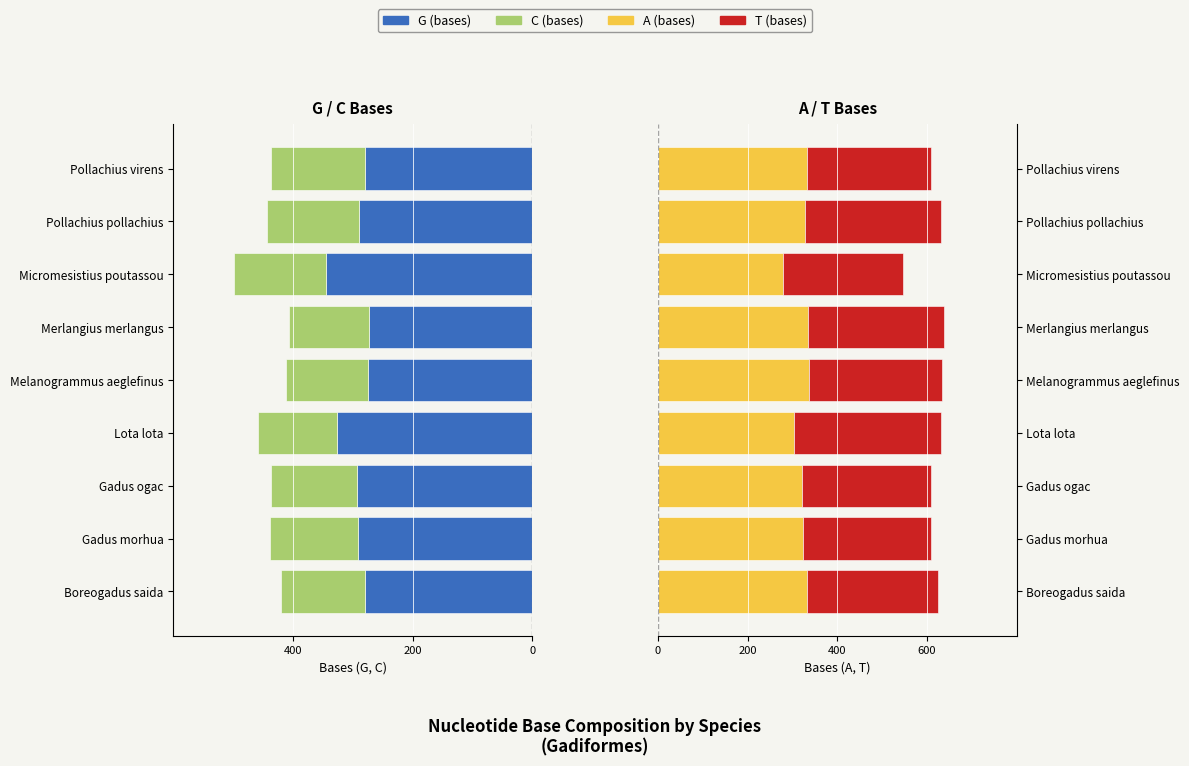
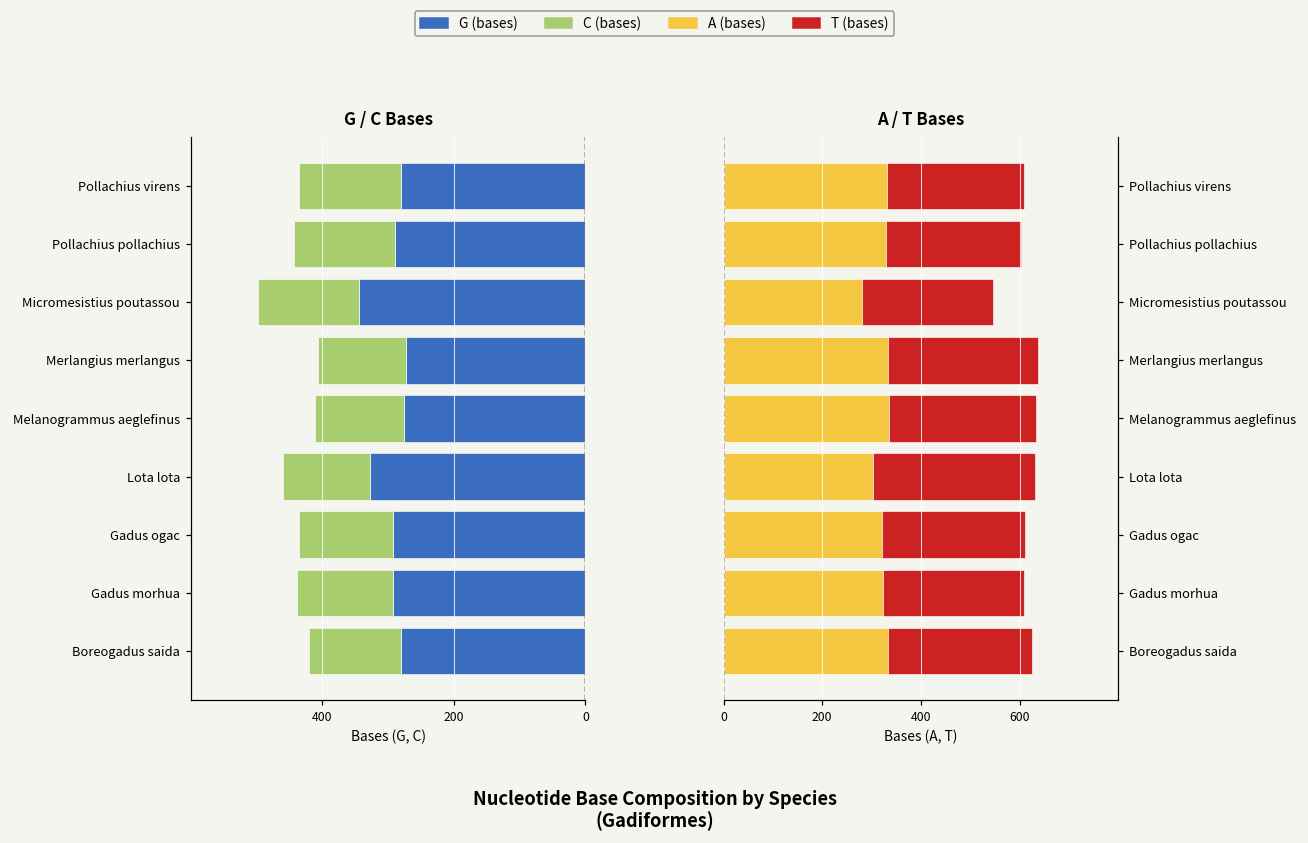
A / T Bases, T (bases), Pollachius pollachius: 300 -> 270
